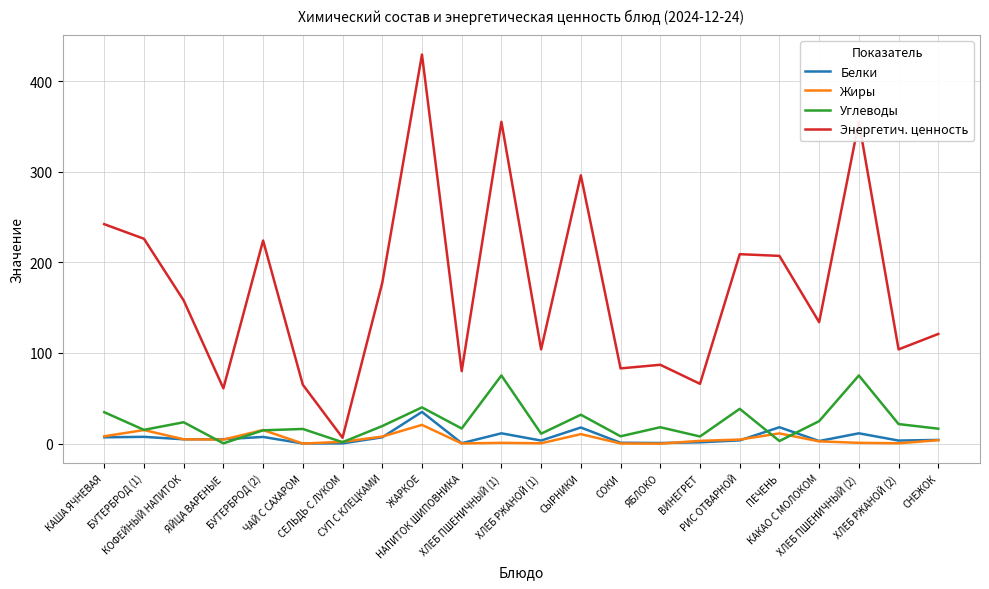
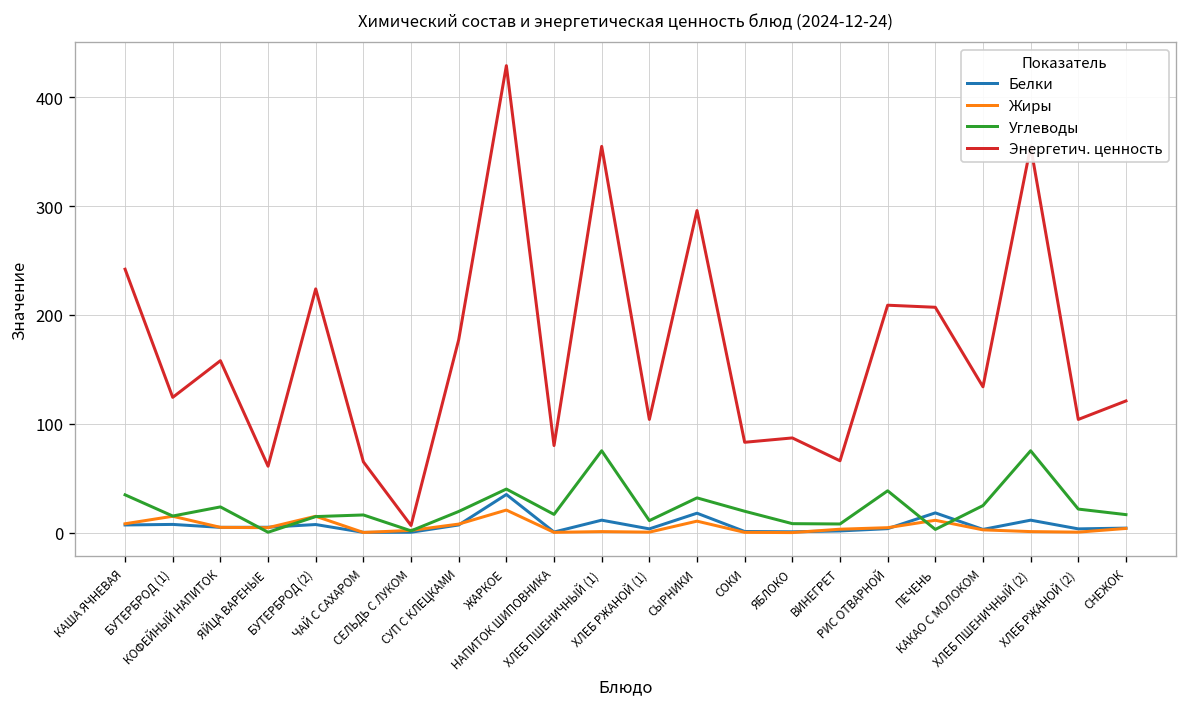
Энергетич. ценность, БУТЕРБРОД (1): 230 -> 120
Углеводы, СОКИ: 10 -> 20
Углеводы, ЯБЛОКО: 20 -> 10
